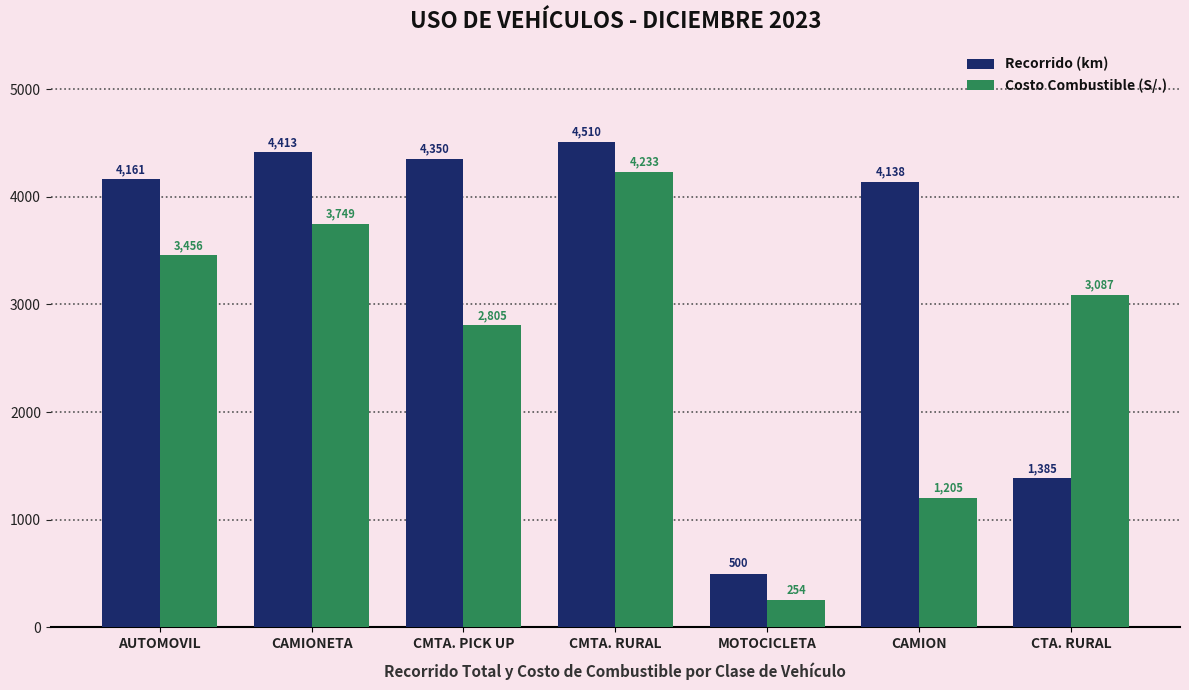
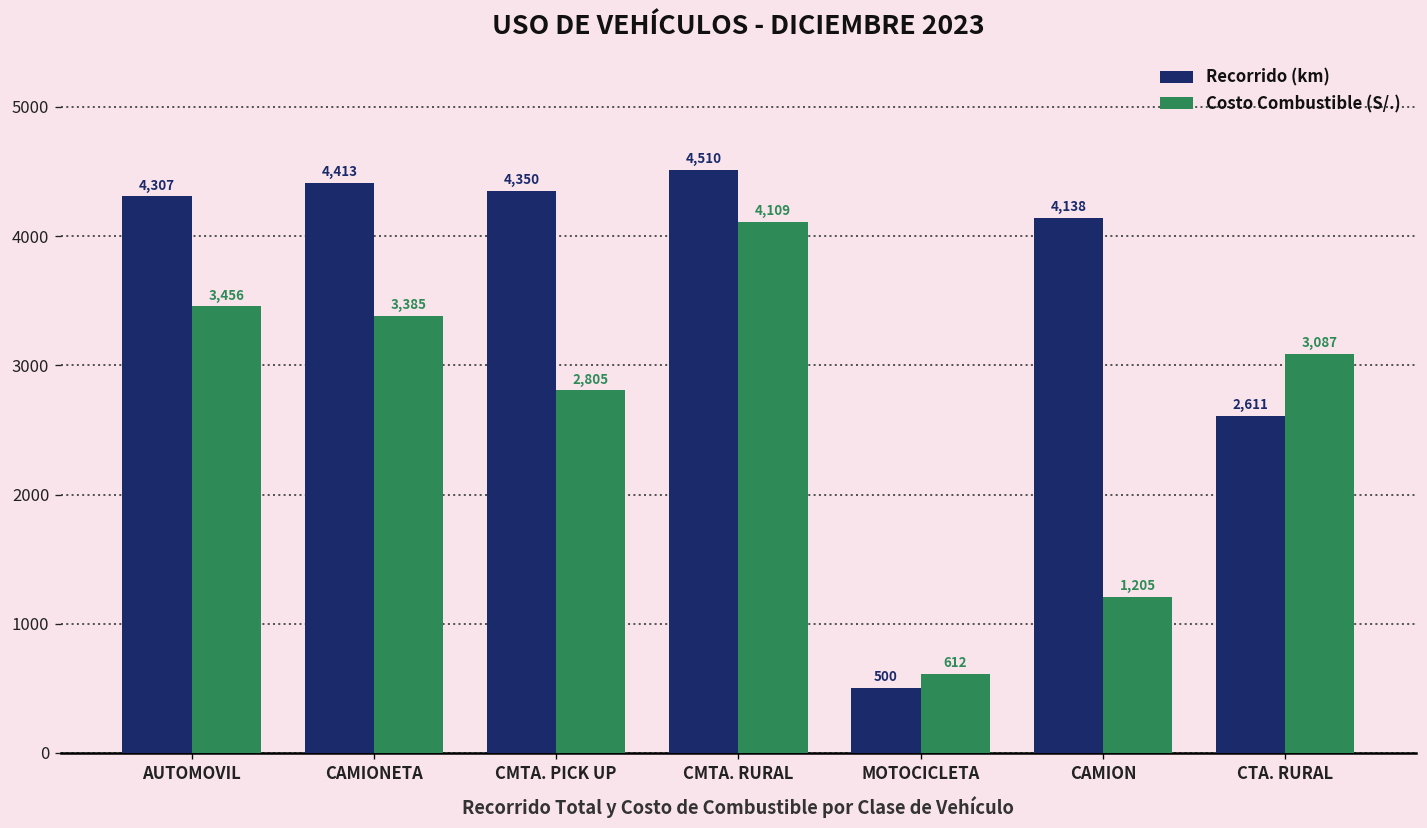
Recorrido (km), AUTOMOVIL: 4,161 -> 4,307
Costo Combustible (S/.), CAMIONETA: 3,749 -> 3,385
Costo Combustible (S/.), CMTA. RURAL: 4,233 -> 4,109
Costo Combustible (S/.), MOTOCICLETA: 254 -> 612
Recorrido (km), CTA. RURAL: 1,385 -> 2,611
